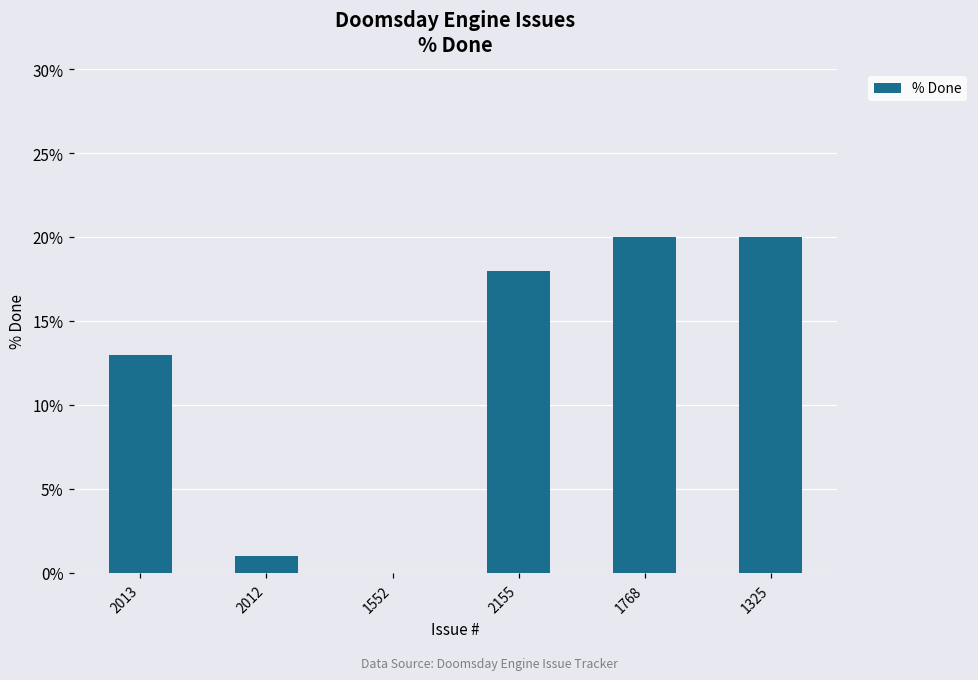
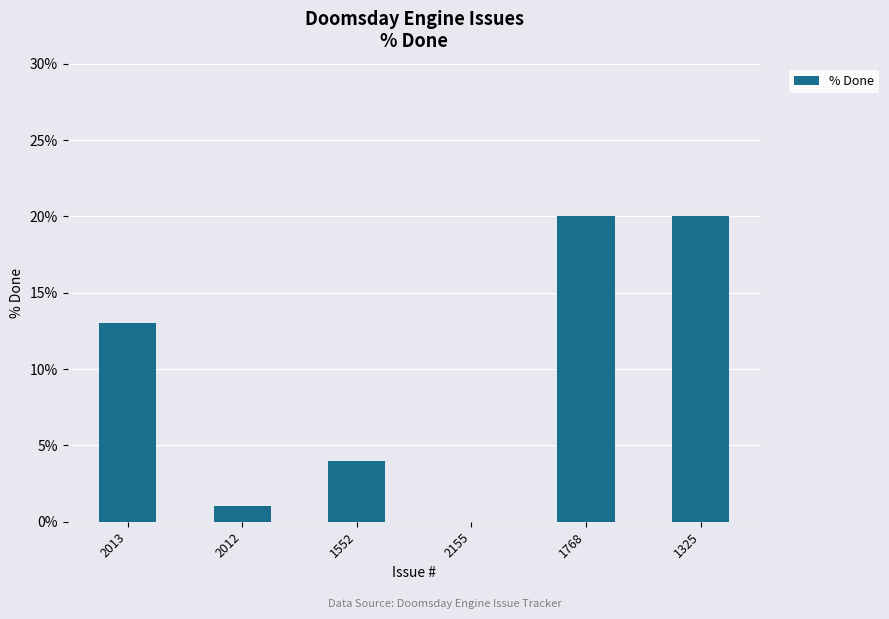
1552: 0% -> 4%
2155: 18% -> 0%
